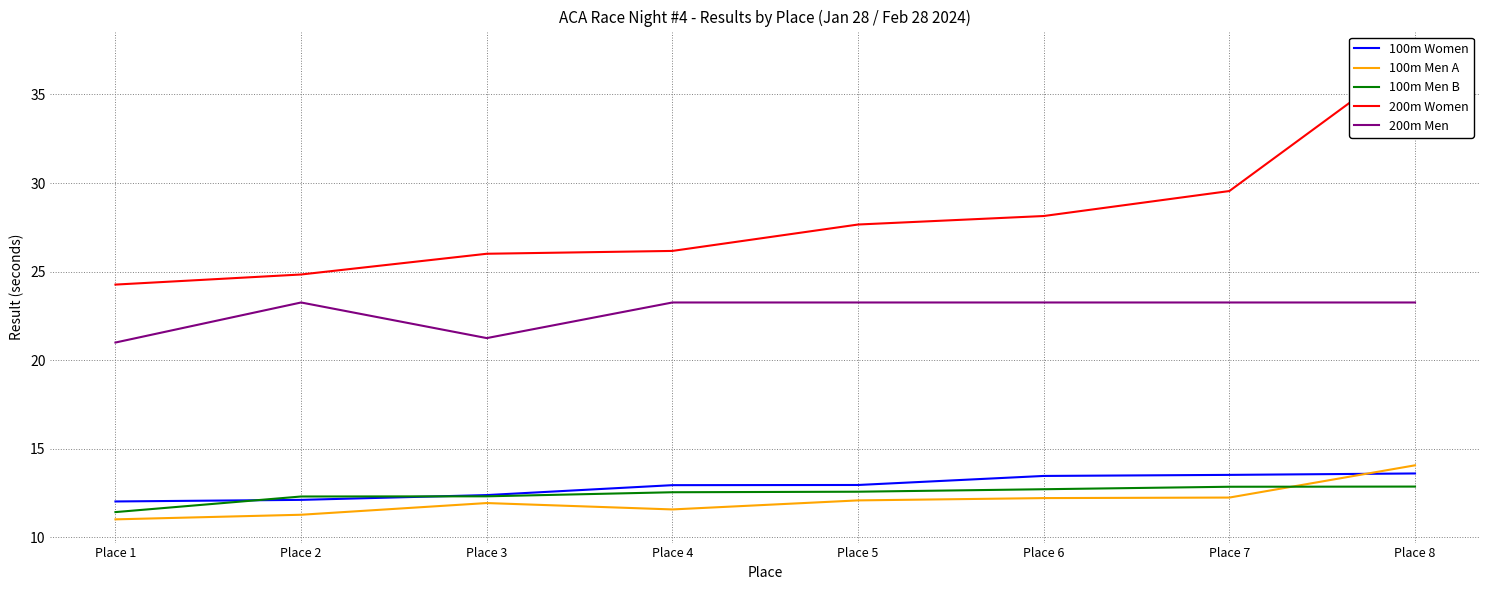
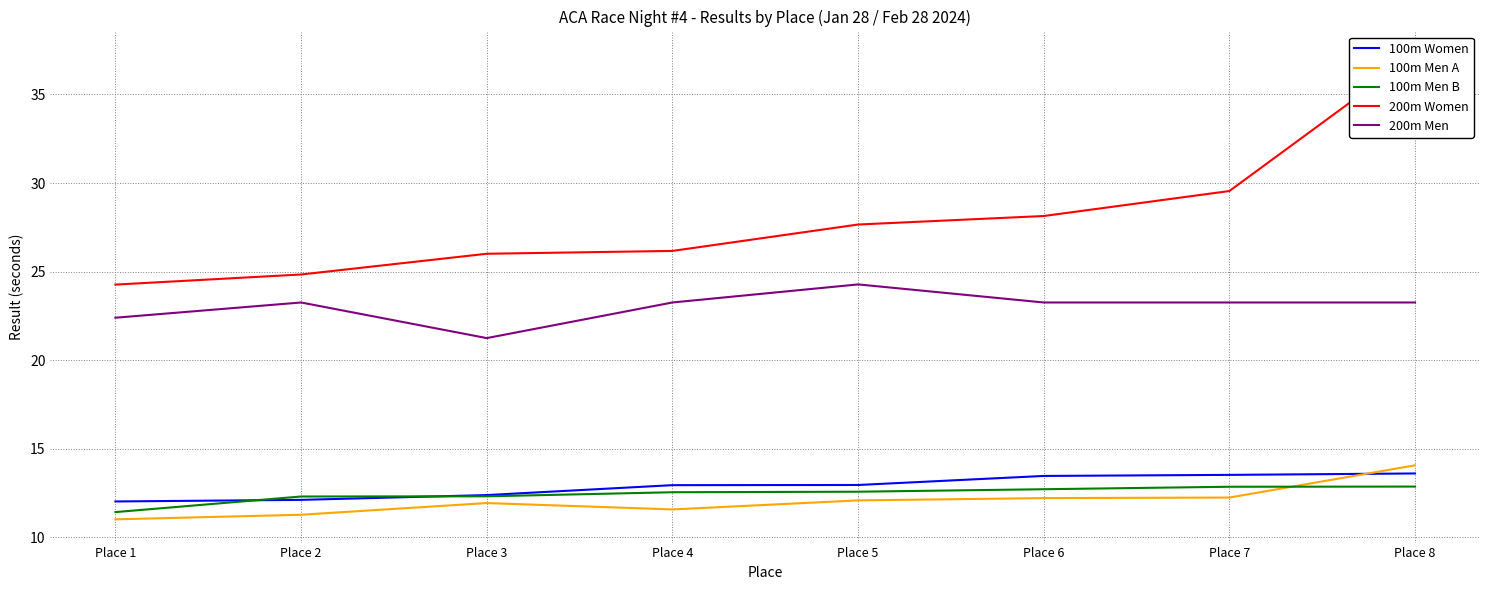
200m Men, Place 1: 21.0 -> 22.4
200m Men, Place 5: 23.3 -> 24.3
